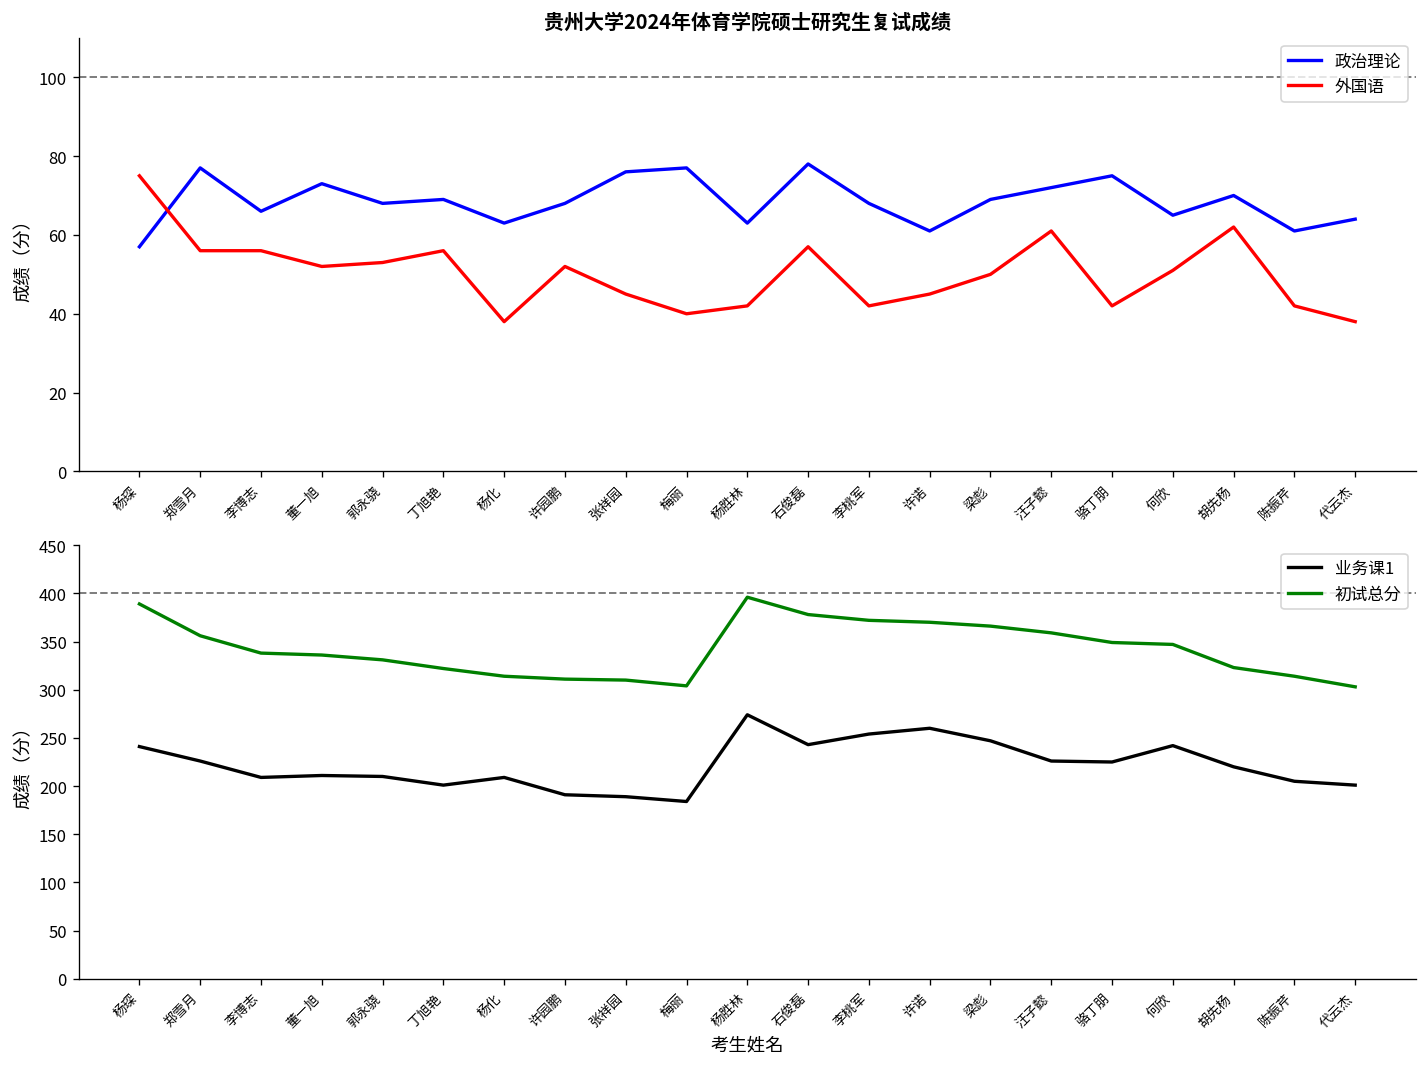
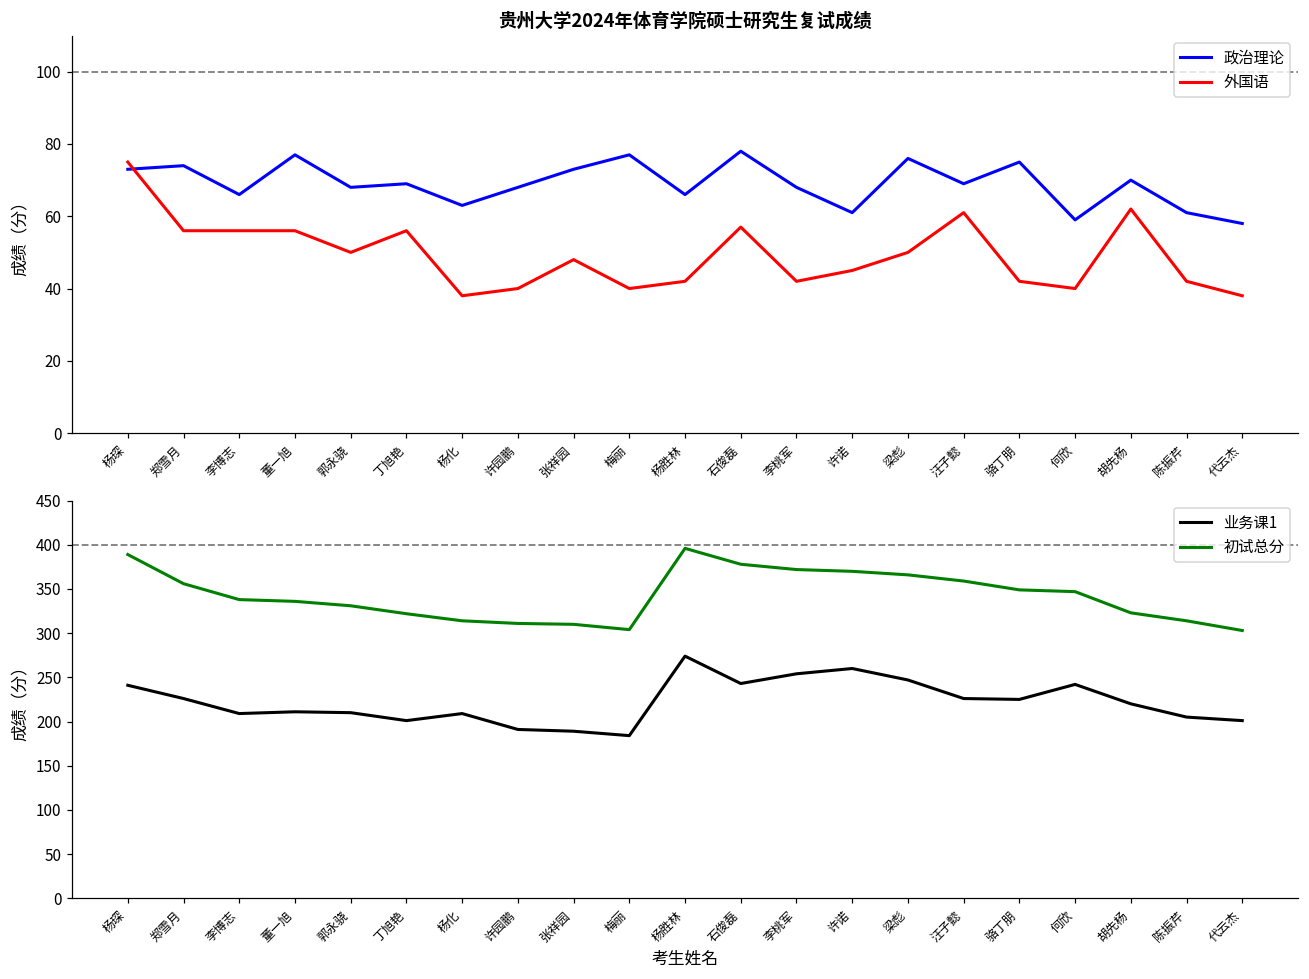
贵州大学2024年体育学院硕士研究生复试成绩, 政治理论, 杨琛: 57 -> 73
贵州大学2024年体育学院硕士研究生复试成绩, 政治理论, 郑雪月: 77 -> 74
贵州大学2024年体育学院硕士研究生复试成绩, 政治理论, 董一旭: 73 -> 77
贵州大学2024年体育学院硕士研究生复试成绩, 外国语, 董一旭: 52 -> 56
贵州大学2024年体育学院硕士研究生复试成绩, 外国语, 郭永骁: 53 -> 50
贵州大学2024年体育学院硕士研究生复试成绩, 外国语, 许园鹏: 52 -> 40
贵州大学2024年体育学院硕士研究生复试成绩, 政治理论, 张祥园: 76 -> 73
贵州大学2024年体育学院硕士研究生复试成绩, 外国语, 张祥园: 45 -> 48
贵州大学2024年体育学院硕士研究生复试成绩, 政治理论, 杨胜林: 63 -> 66
贵州大学2024年体育学院硕士研究生复试成绩, 政治理论, 梁彪: 69 -> 76
贵州大学2024年体育学院硕士研究生复试成绩, 政治理论, 汪子懿: 72 -> 69
贵州大学2024年体育学院硕士研究生复试成绩, 政治理论, 何欣: 65 -> 59
贵州大学2024年体育学院硕士研究生复试成绩, 外国语, 何欣: 51 -> 40
贵州大学2024年体育学院硕士研究生复试成绩, 政治理论, 代云杰: 64 -> 58
